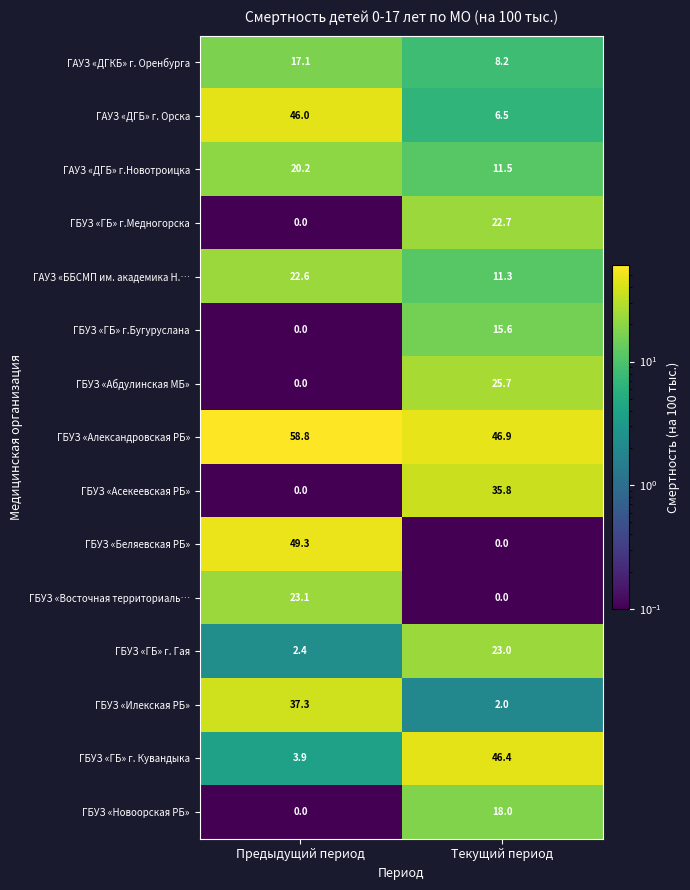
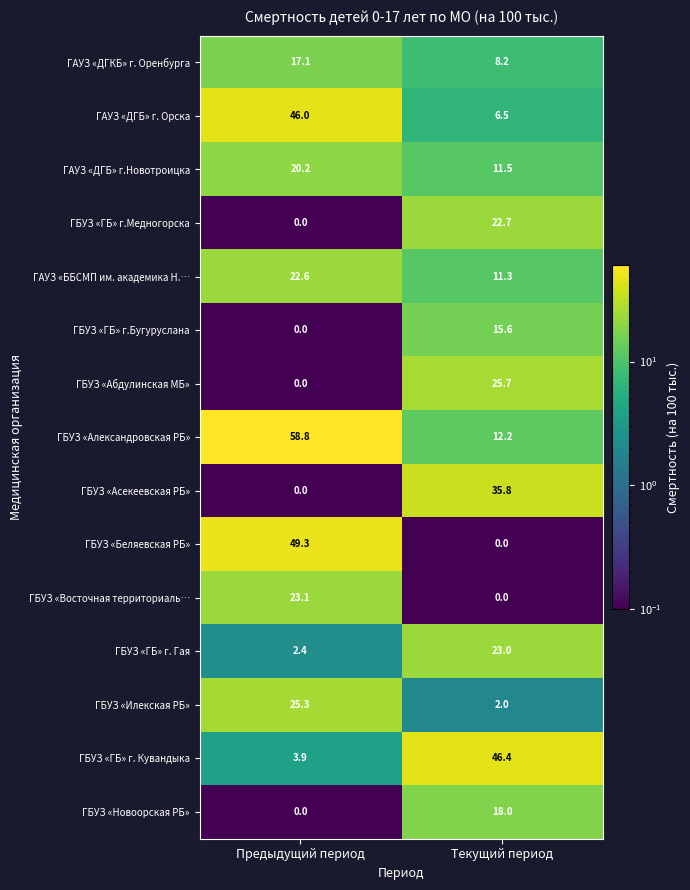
ГБУЗ «Александровская РБ», Текущий период: 46.9 -> 12.2
ГБУЗ «Илекская РБ», Предыдущий период: 37.3 -> 25.3
